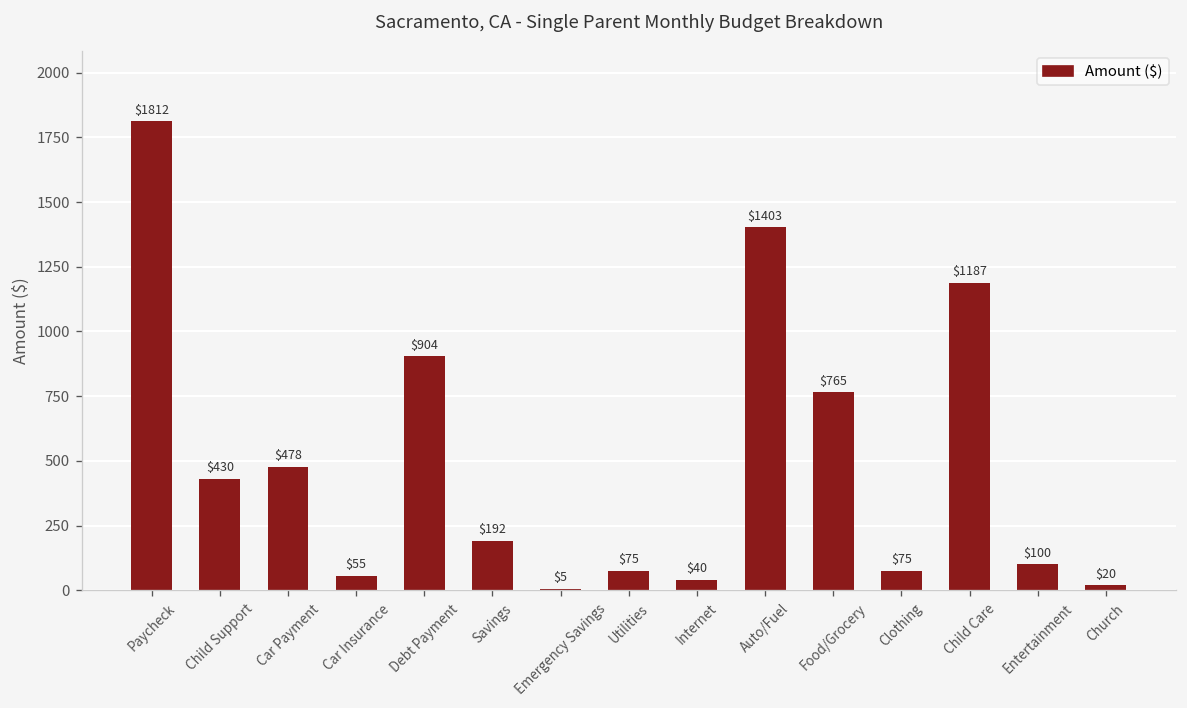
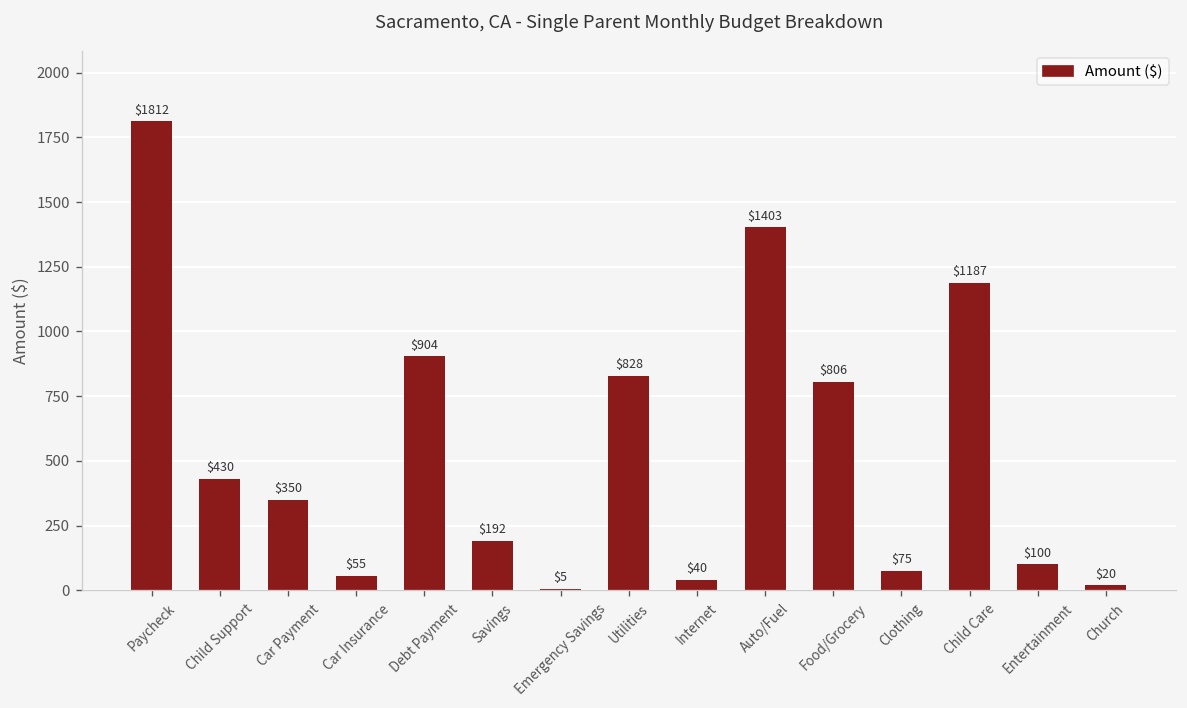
Car Payment: $478 -> $350
Utilities: $75 -> $828
Food/Grocery: $765 -> $806
